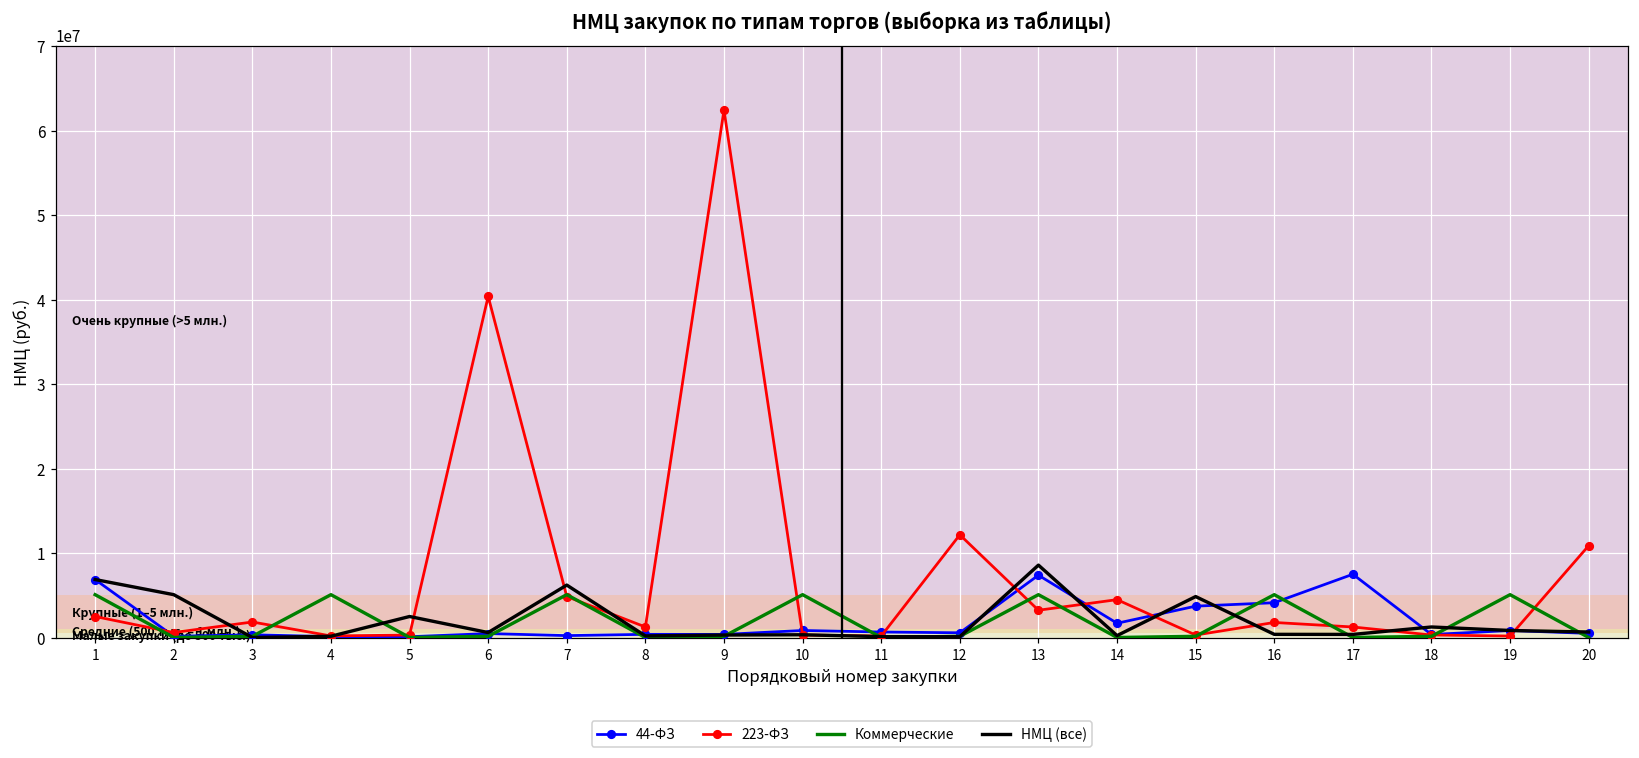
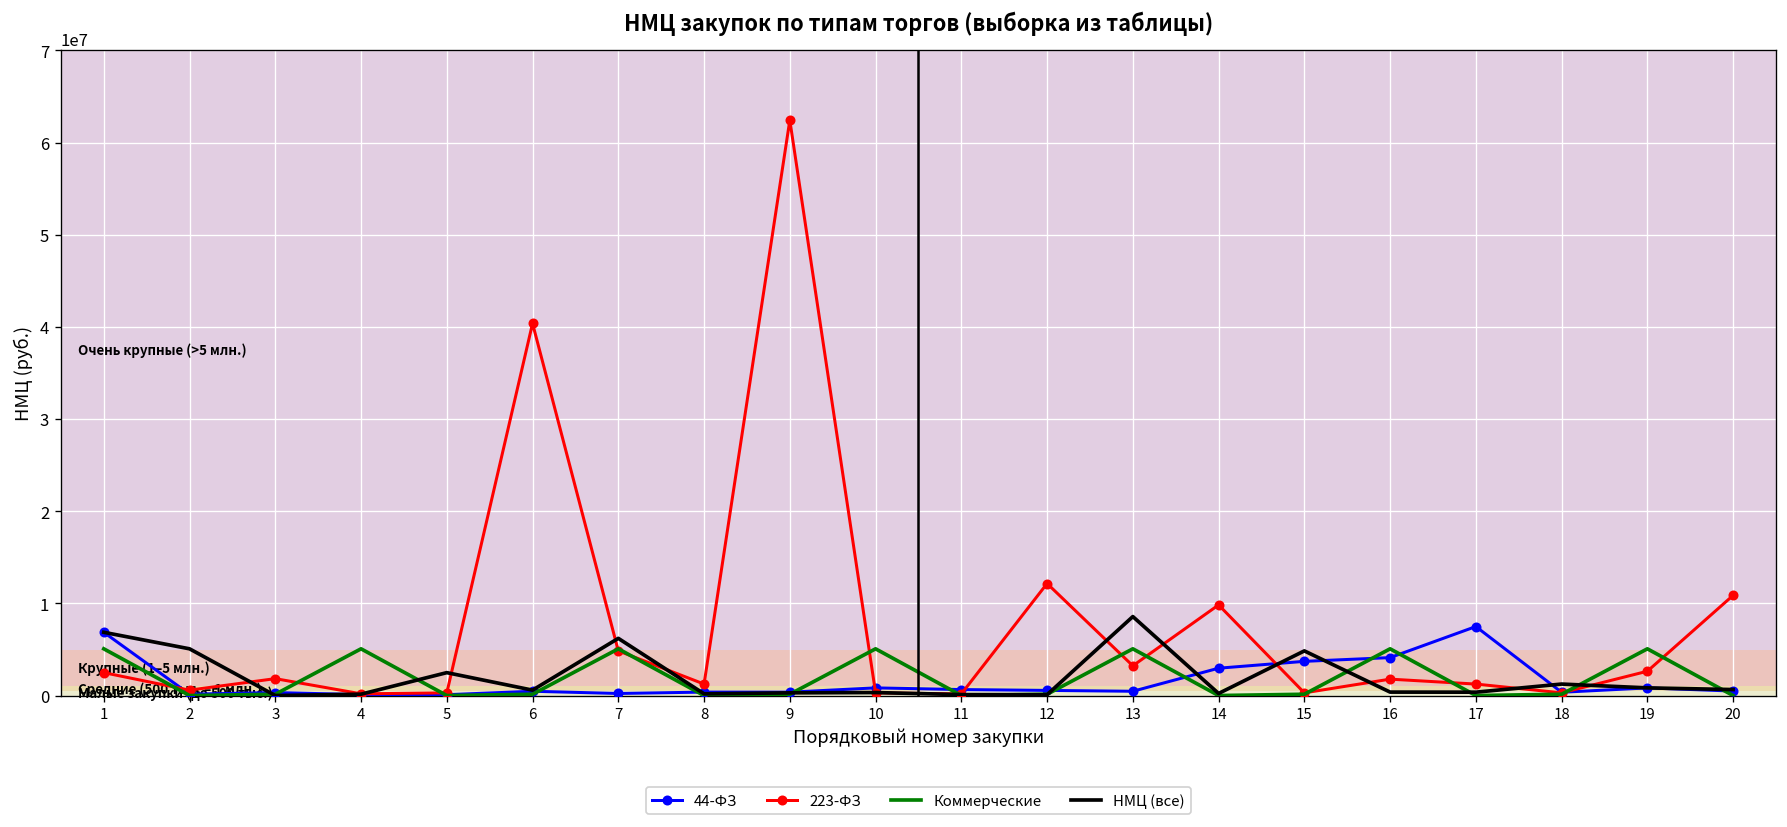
44-ФЗ, 13: 7000000 -> 0
44-ФЗ, 14: 2000000 -> 3000000
223-ФЗ, 14: 4000000 -> 10000000
223-ФЗ, 19: 0 -> 3000000
